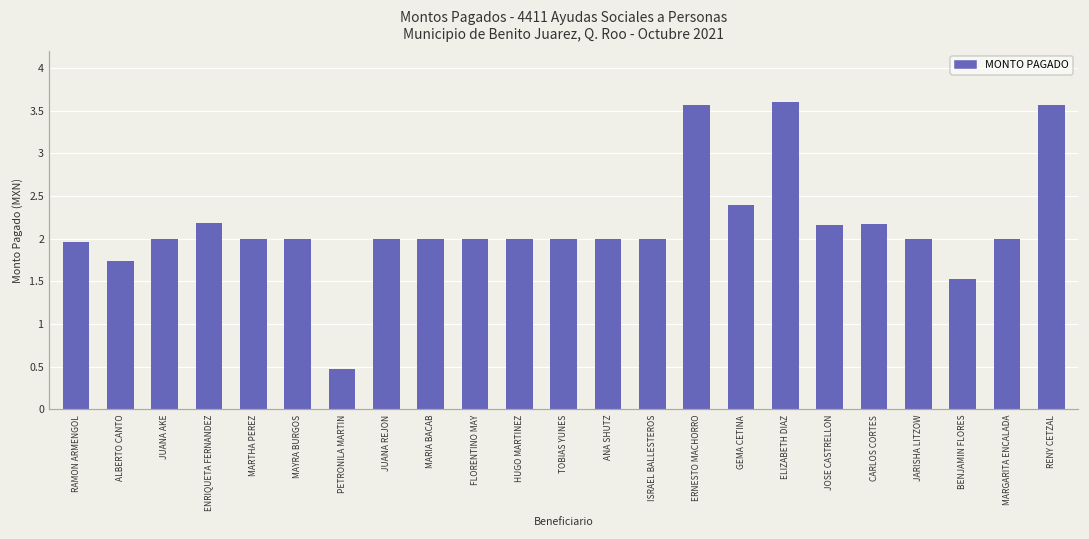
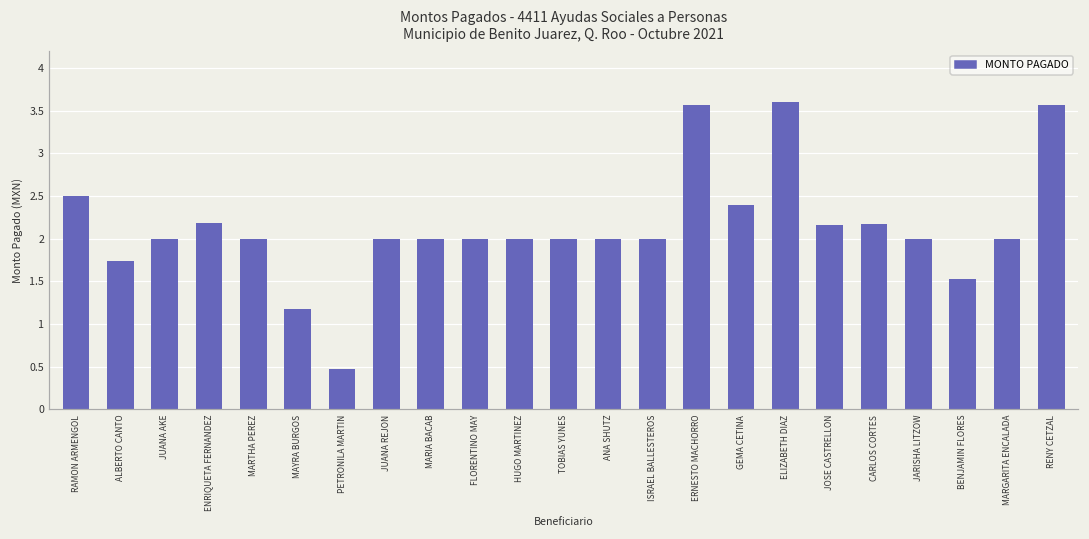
RAMON ARMENGOL: 2.0 -> 2.5
MAYRA BURGOS: 2.0 -> 1.2
